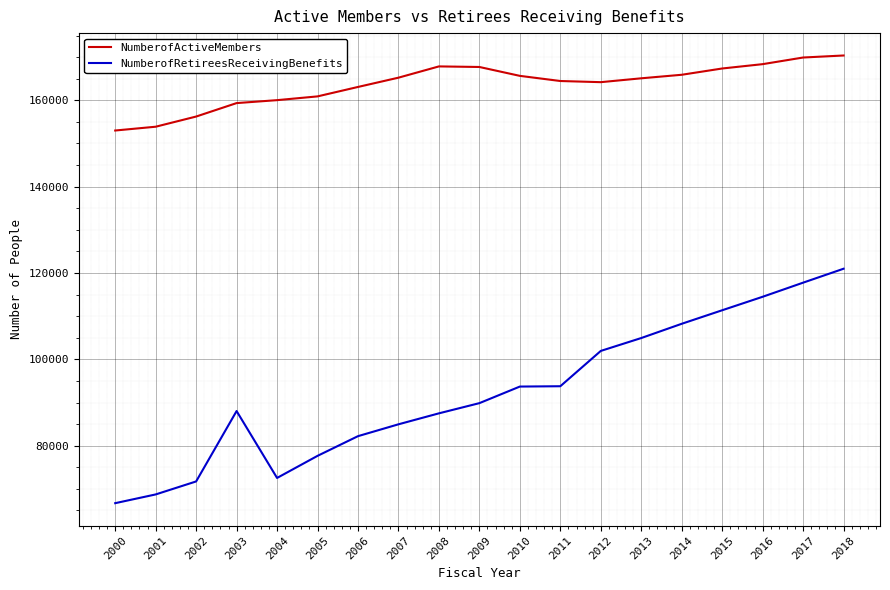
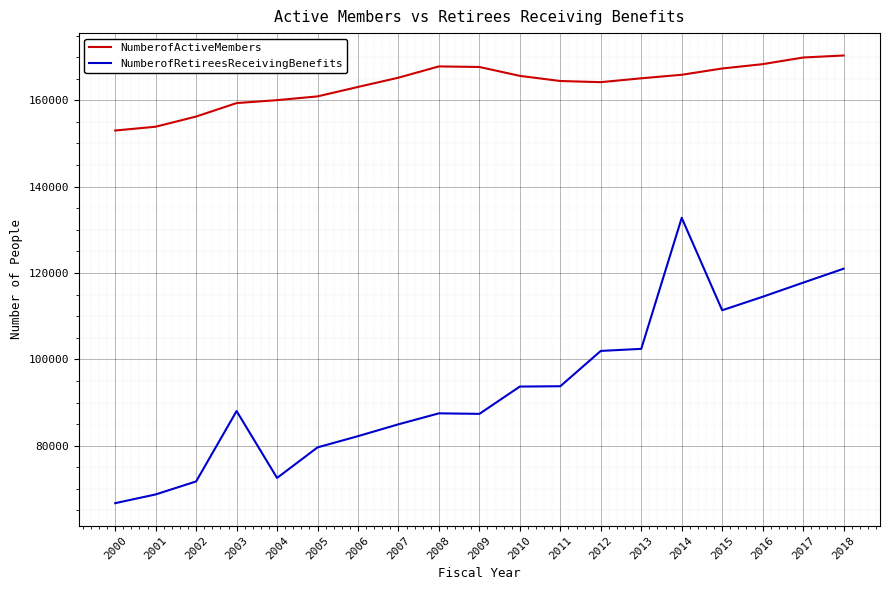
NumberofRetireesReceivingBenefits, 2005: 78000 -> 80000
NumberofRetireesReceivingBenefits, 2009: 90000 -> 87000
NumberofRetireesReceivingBenefits, 2013: 105000 -> 102000
NumberofRetireesReceivingBenefits, 2014: 108000 -> 133000
